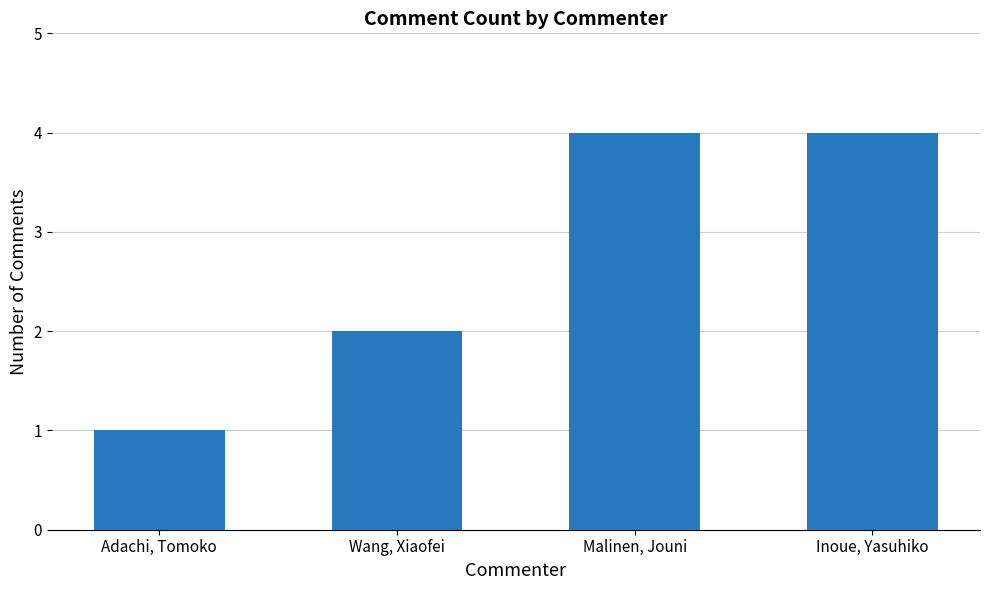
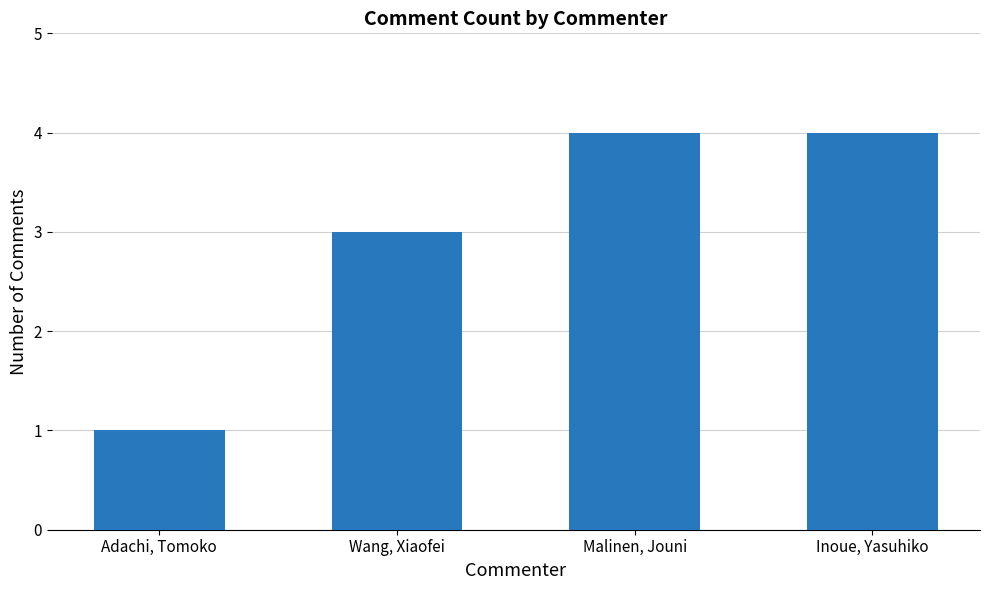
Wang, Xiaofei: 2 -> 3
